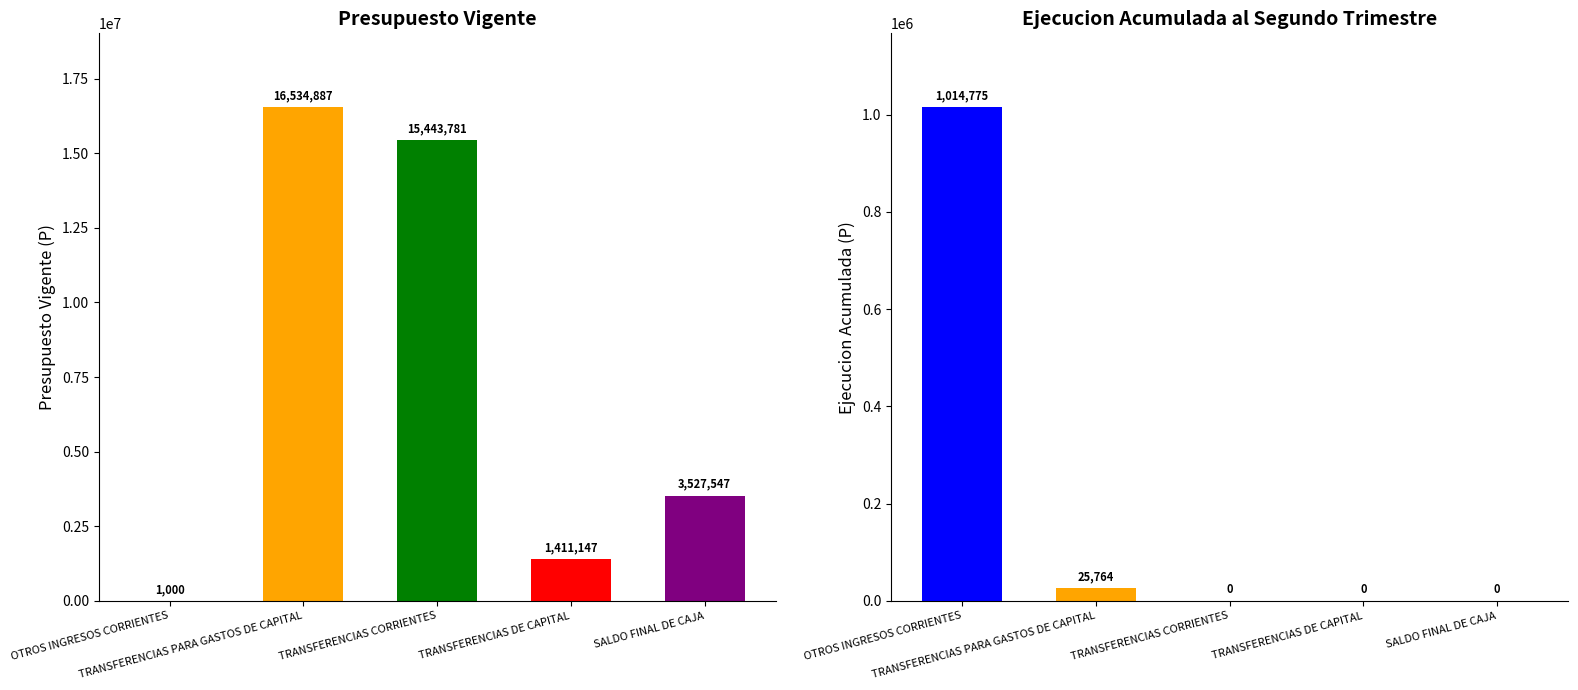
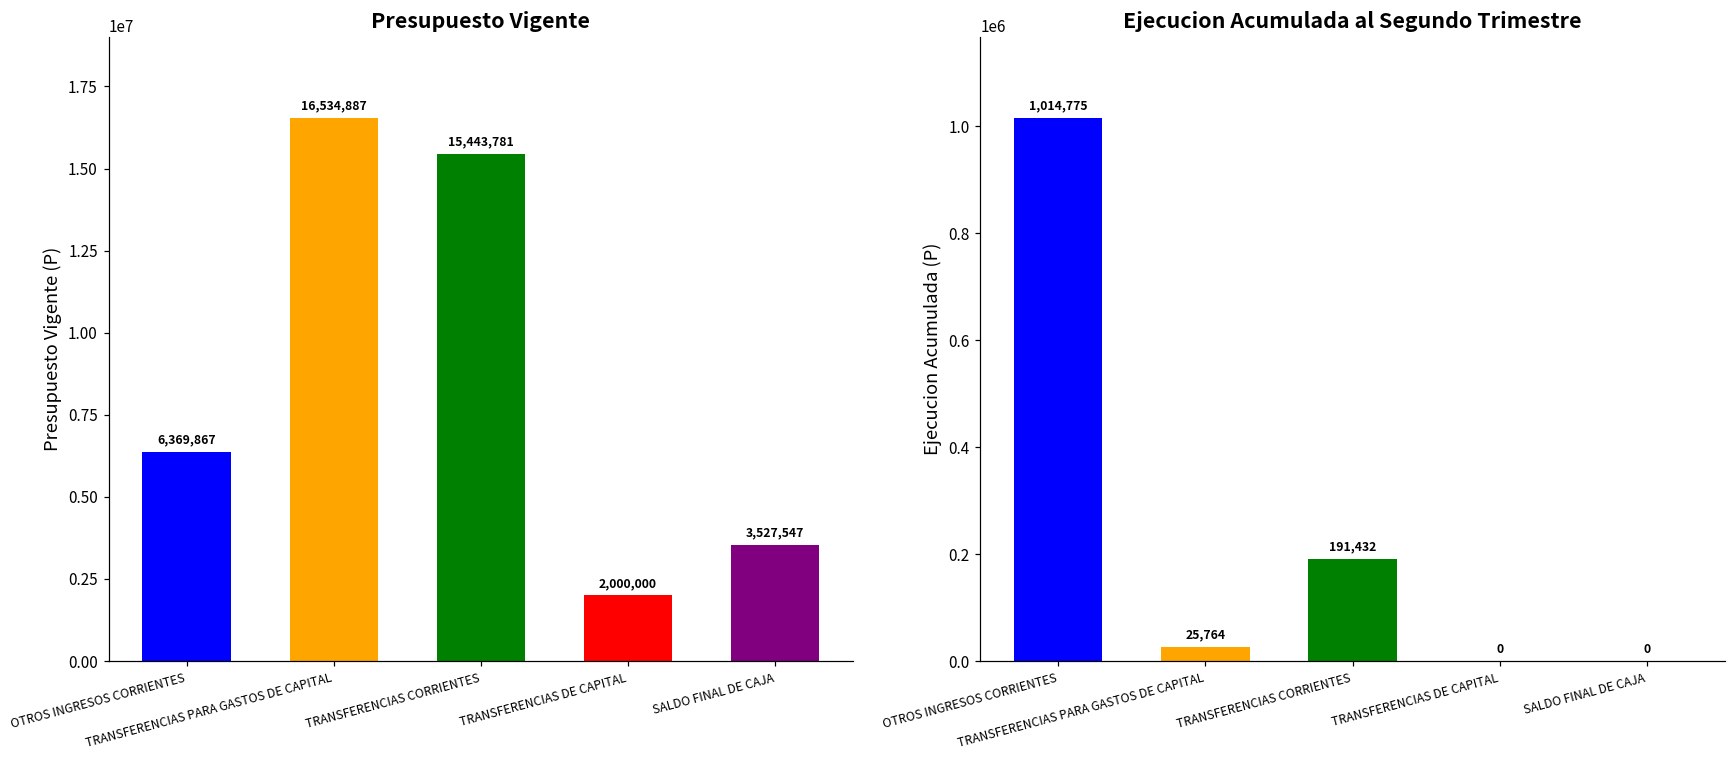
Presupuesto Vigente, OTROS INGRESOS CORRIENTES: 1,000 -> 6,369,867
Presupuesto Vigente, TRANSFERENCIAS DE CAPITAL: 1,411,147 -> 2,000,000
Ejecucion Acumulada al Segundo Trimestre, TRANSFERENCIAS CORRIENTES: 0 -> 191,432
